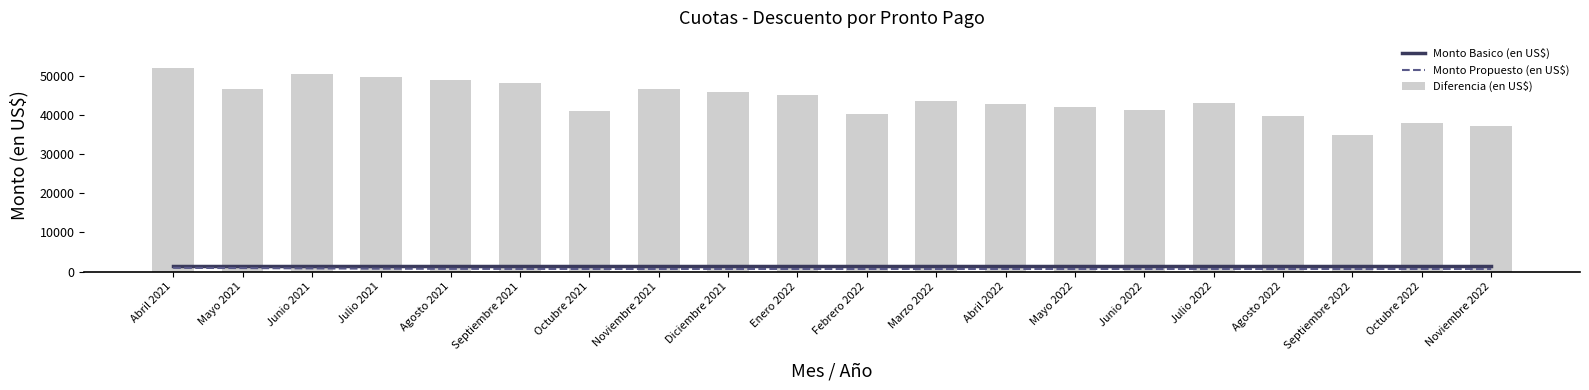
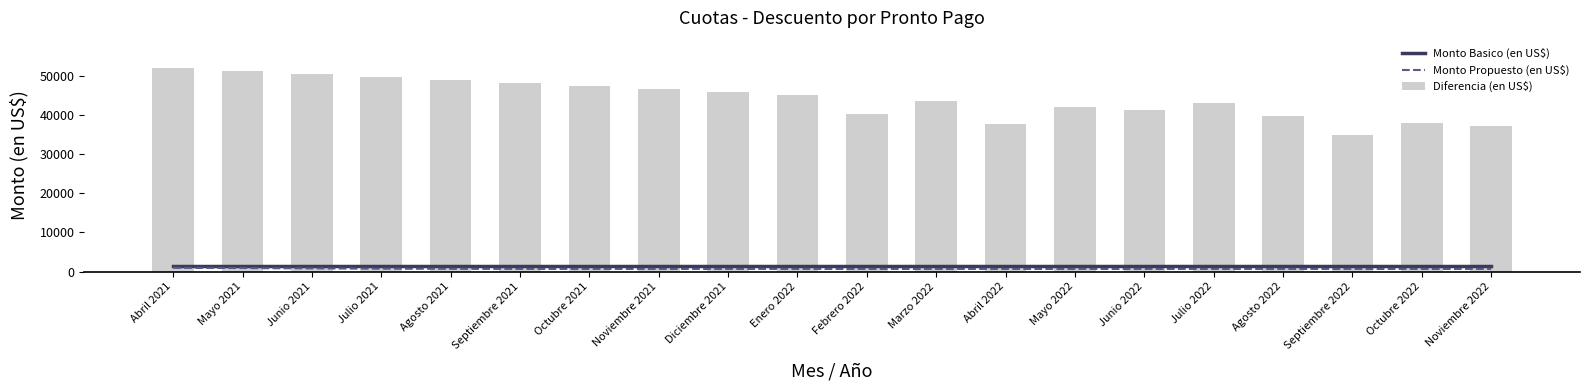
Diferencia (en US$), Mayo 2021: 47000 -> 51000
Diferencia (en US$), Octubre 2021: 41000 -> 47000
Diferencia (en US$), Abril 2022: 43000 -> 38000
